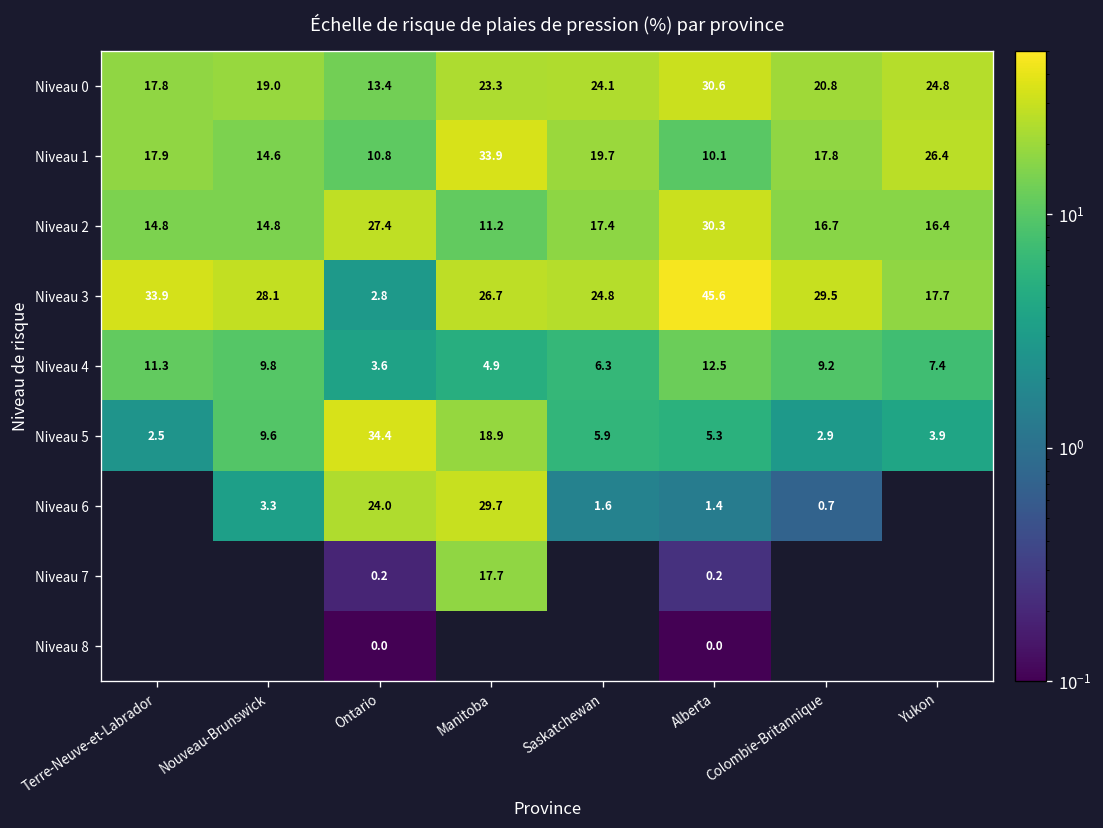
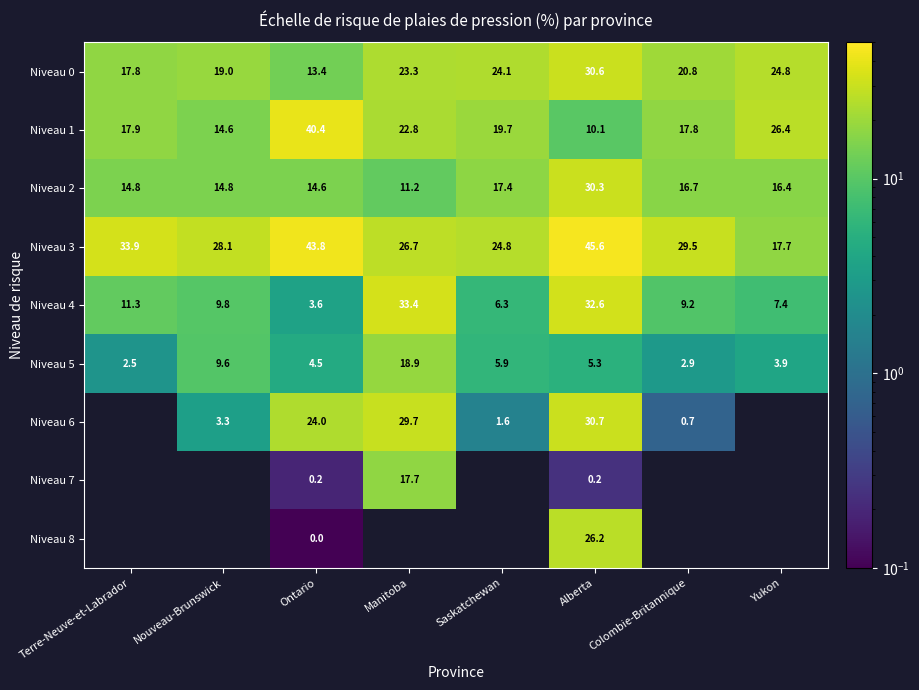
Niveau 1, Ontario: 10.8 -> 40.4
Niveau 1, Manitoba: 33.9 -> 22.8
Niveau 2, Ontario: 27.4 -> 14.6
Niveau 3, Ontario: 2.8 -> 43.8
Niveau 4, Manitoba: 4.9 -> 33.4
Niveau 4, Alberta: 12.5 -> 32.6
Niveau 5, Ontario: 34.4 -> 4.5
Niveau 6, Alberta: 1.4 -> 30.7
Niveau 8, Alberta: 0.0 -> 26.2
